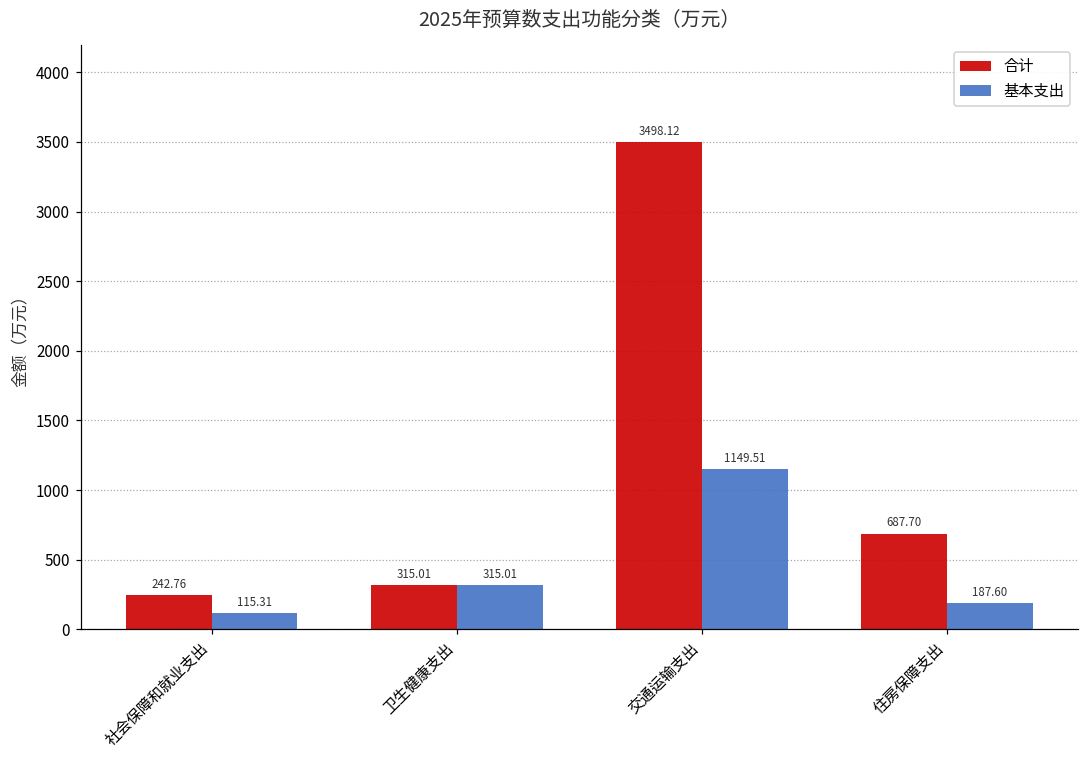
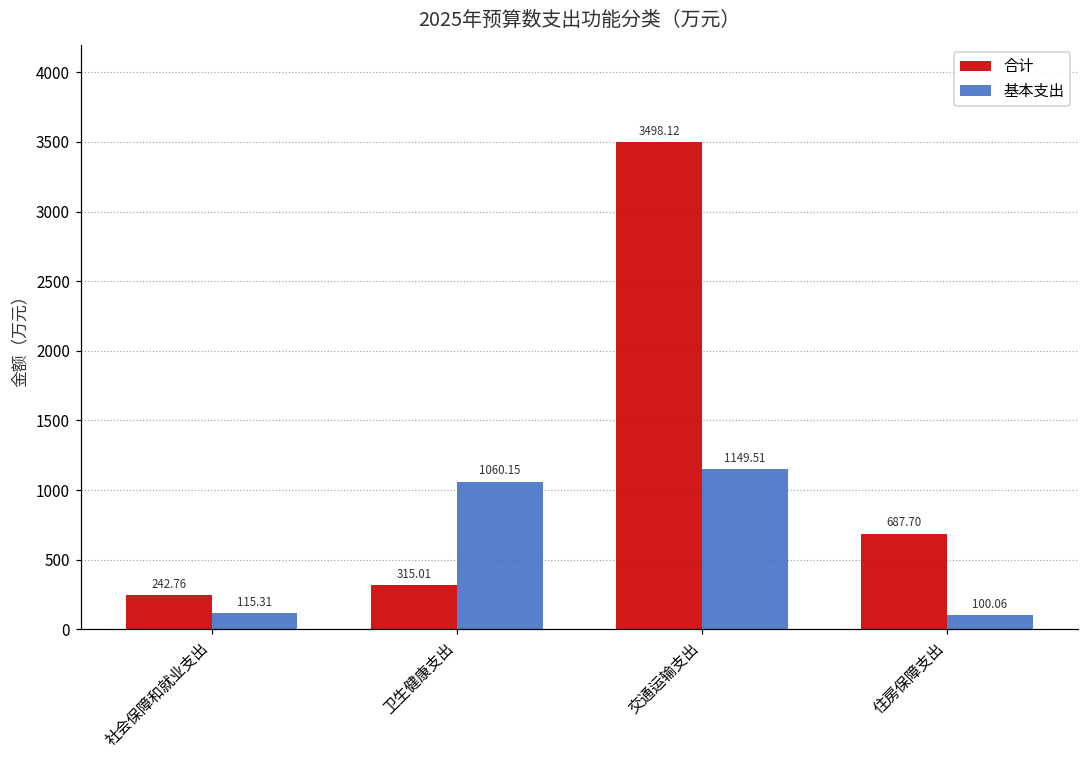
基本支出, 卫生健康支出: 315.01 -> 1060.15
基本支出, 住房保障支出: 187.60 -> 100.06
